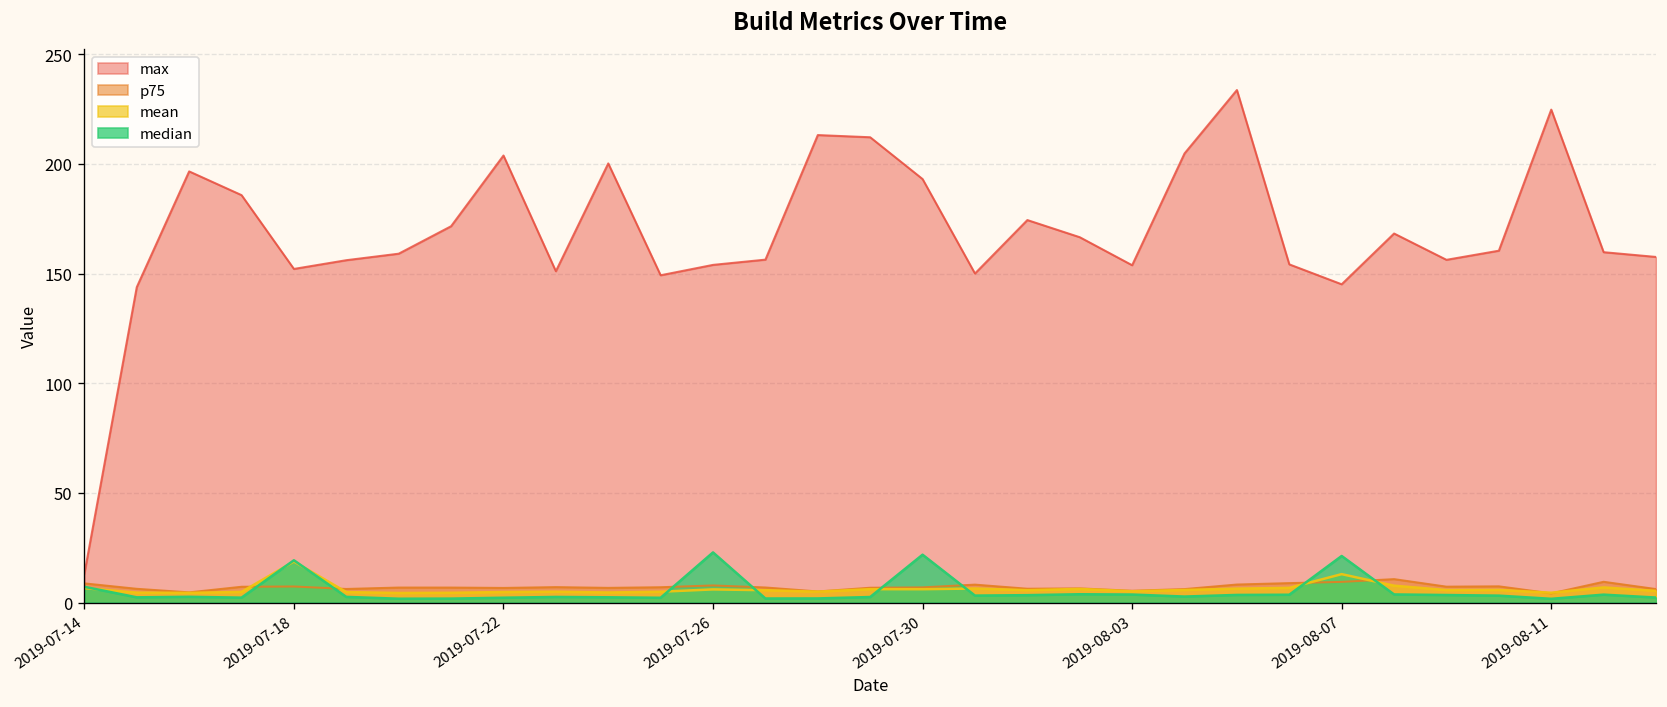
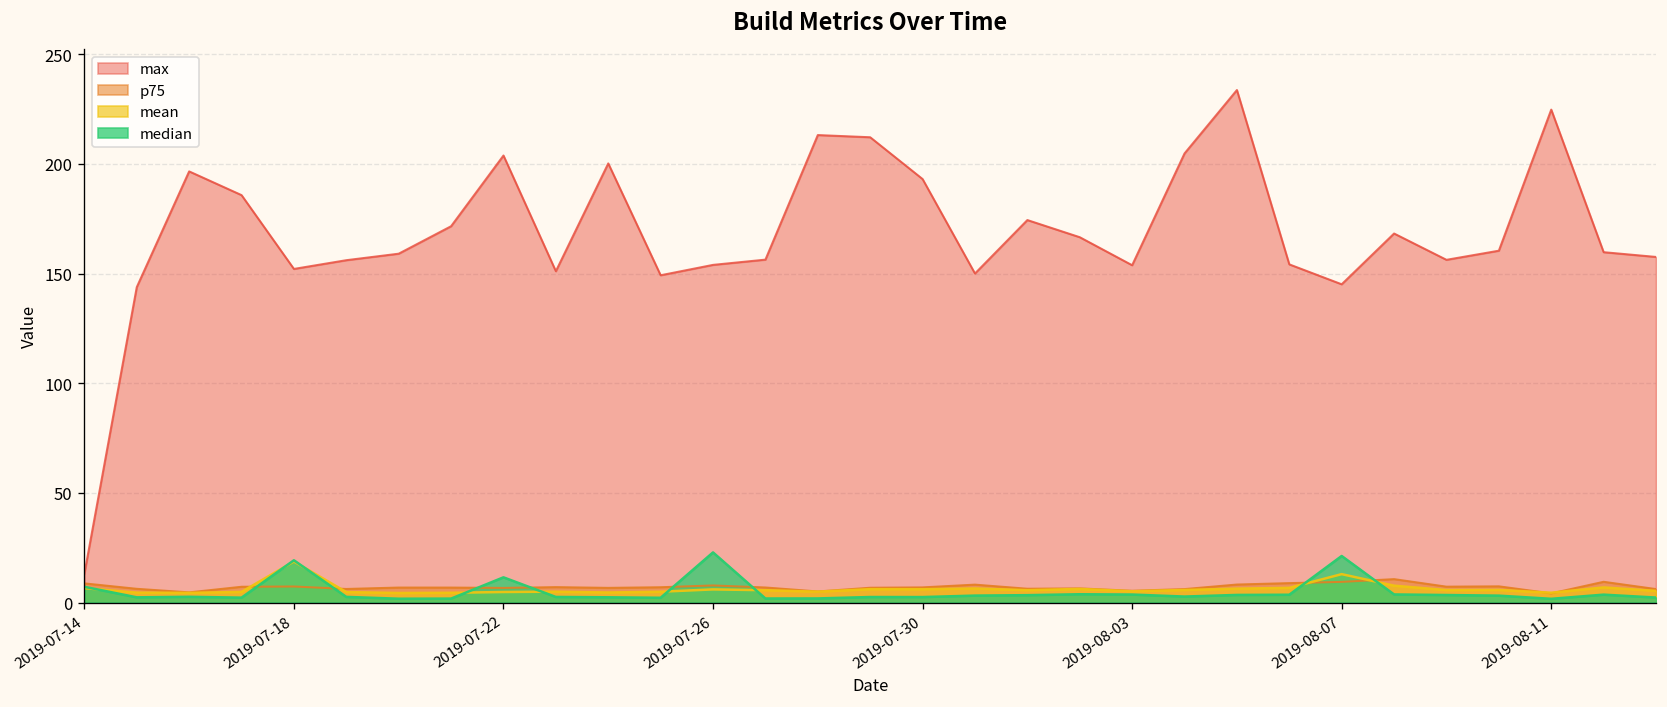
median, 2019-07-22: 2 -> 12
median, 2019-07-30: 22 -> 3
